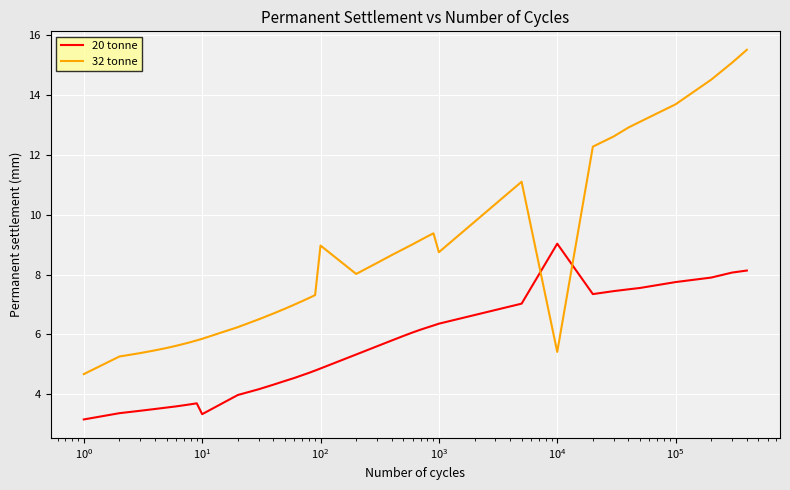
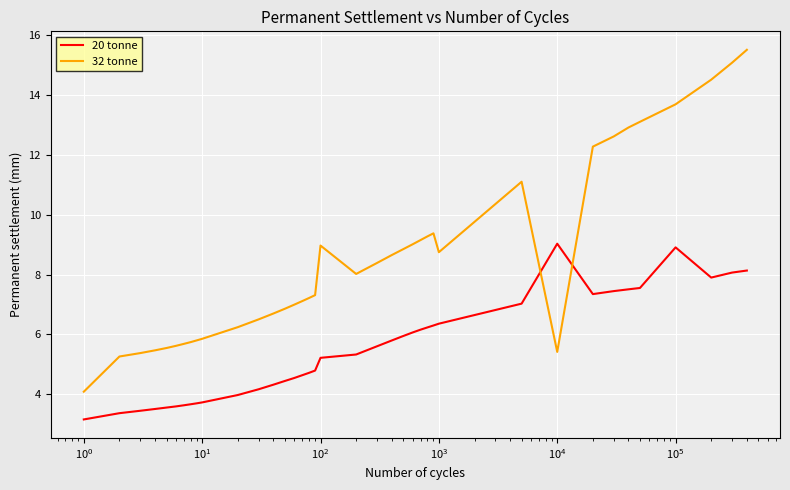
32 tonne, 10^0: 4.7 -> 4.1
20 tonne, 10^1: 3.3 -> 3.7
20 tonne, 10^2: 4.9 -> 5.2
20 tonne, 10^5: 7.7 -> 8.9
